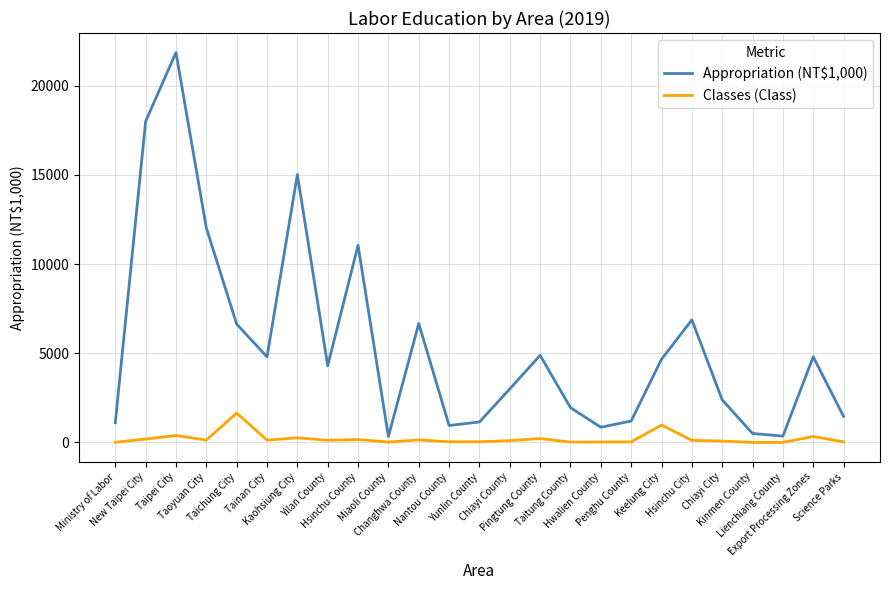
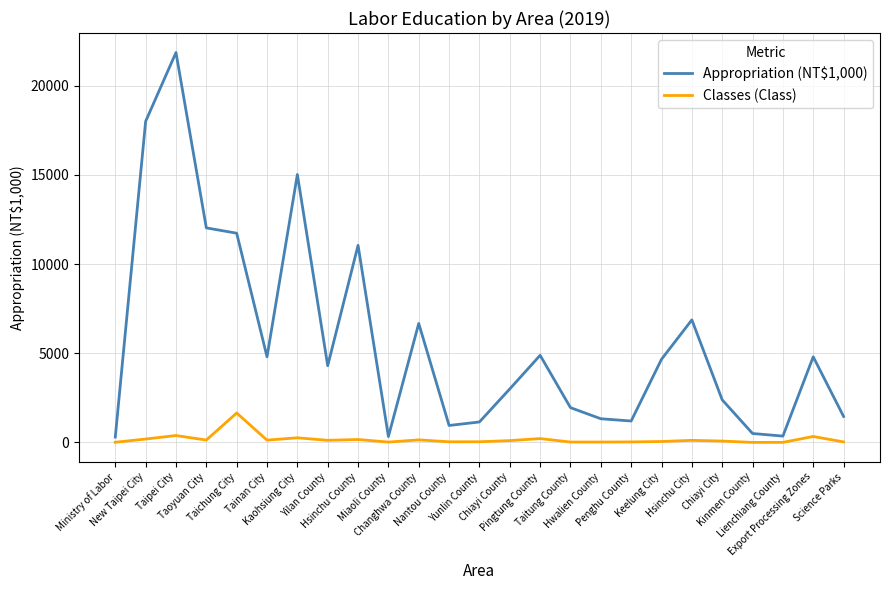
Appropriation (NT$1,000), Ministry of Labor: 1100 -> 300
Appropriation (NT$1,000), Taichung City: 6600 -> 11700
Appropriation (NT$1,000), Hwalien County: 900 -> 1300
Classes (Class), Keelung City: 1000 -> 100
